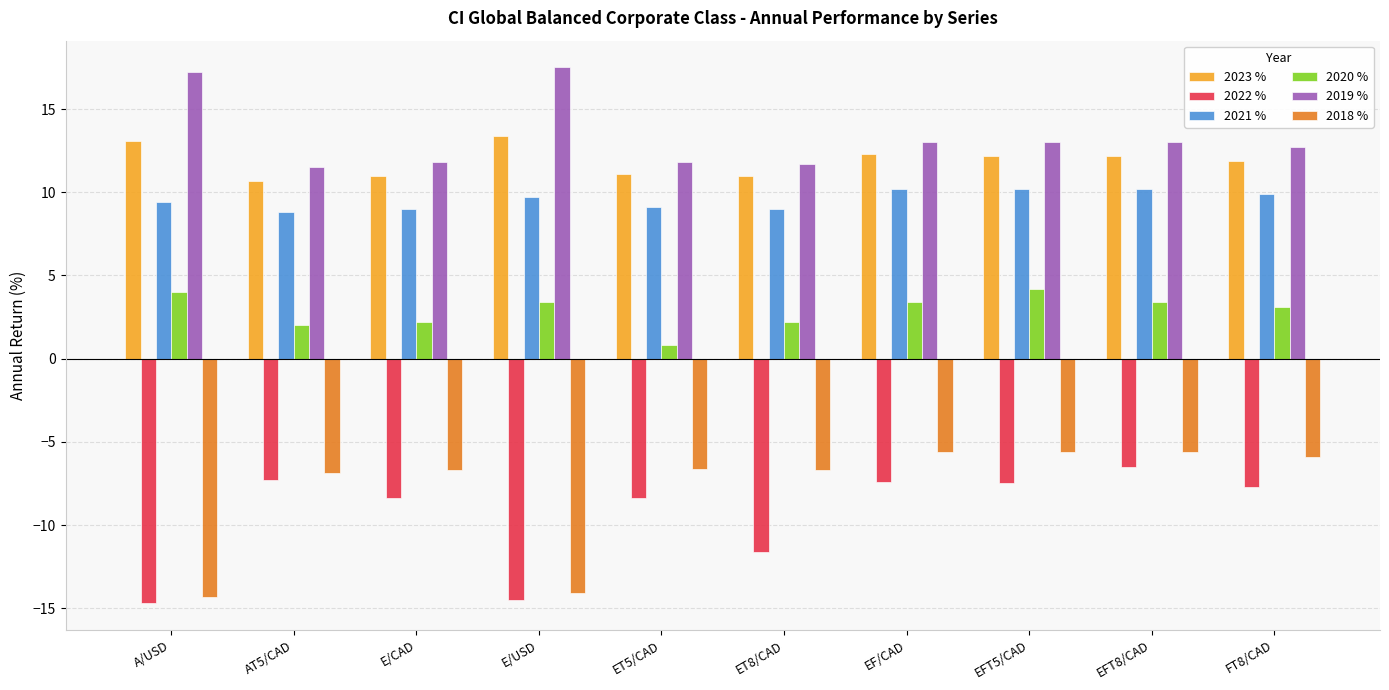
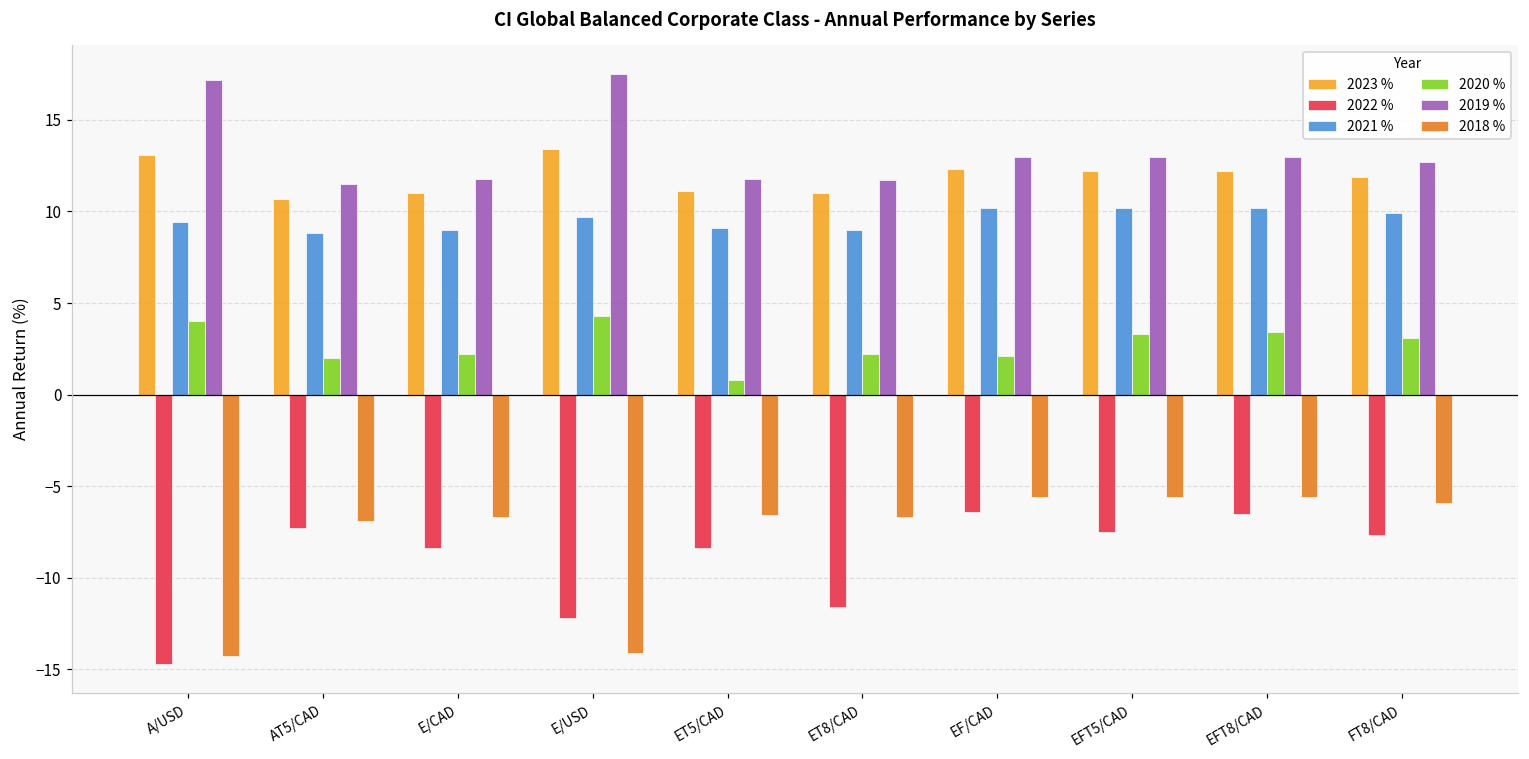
2022 %, E/USD: -14.5 -> -12.2
2020 %, E/USD: 3.4 -> 4.3
2022 %, EF/CAD: -7.4 -> -6.4
2020 %, EF/CAD: 3.4 -> 2.1
2020 %, EFT5/CAD: 4.2 -> 3.3
